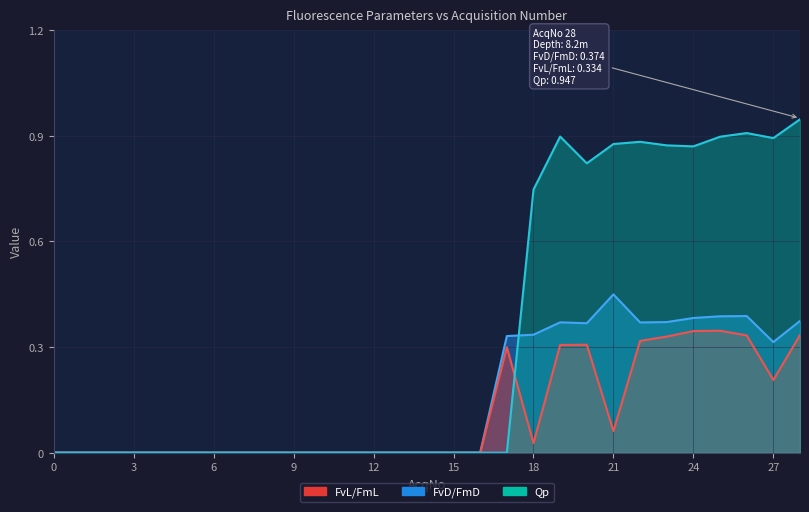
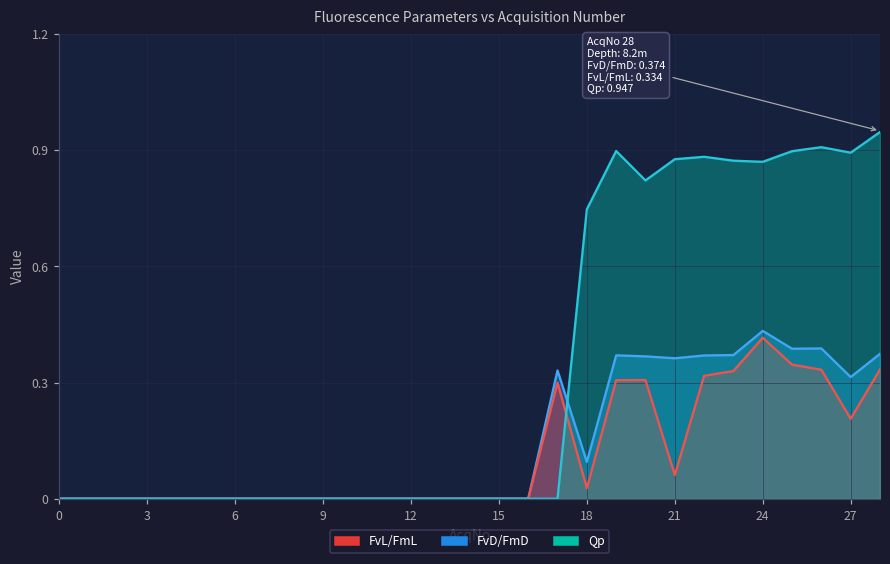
FvD/FmD, 18: 0.34 -> 0.09
FvD/FmD, 21: 0.45 -> 0.36
FvD/FmD, 24: 0.38 -> 0.43
FvL/FmL, 24: 0.35 -> 0.42
